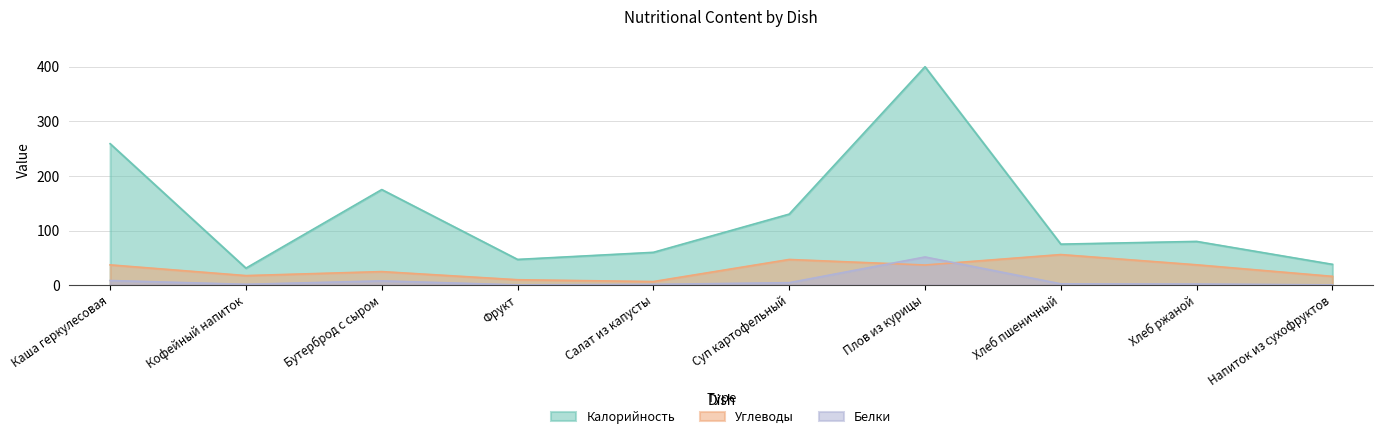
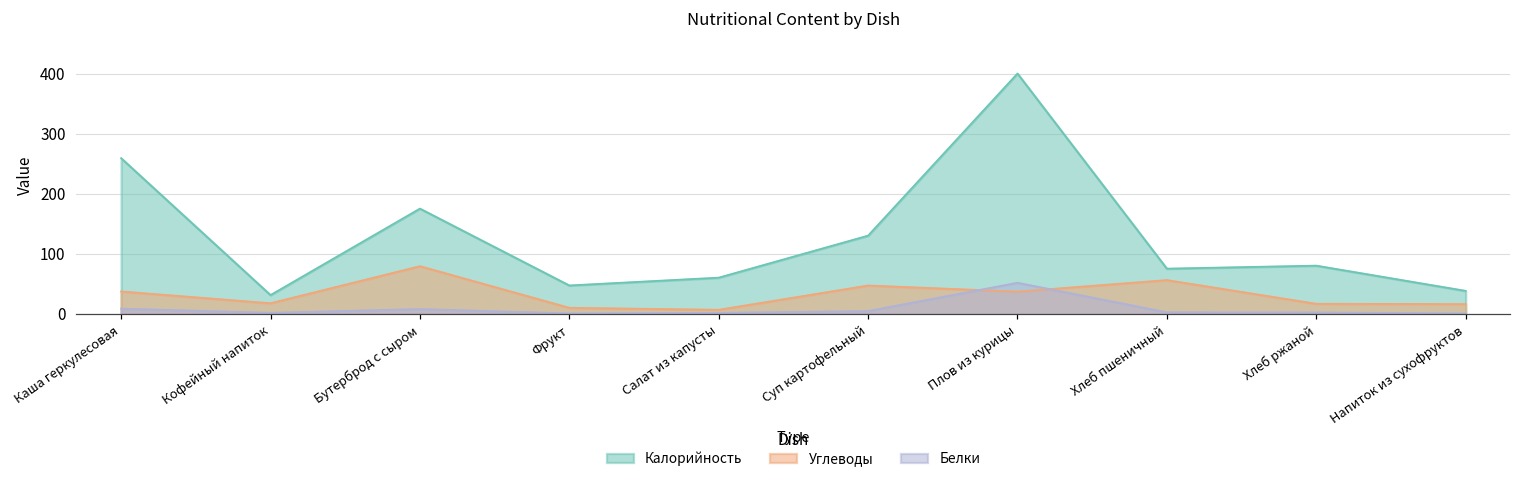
Углеводы, Бутерброд с сыром: 20 -> 80
Углеводы, Хлеб ржаной: 40 -> 20
